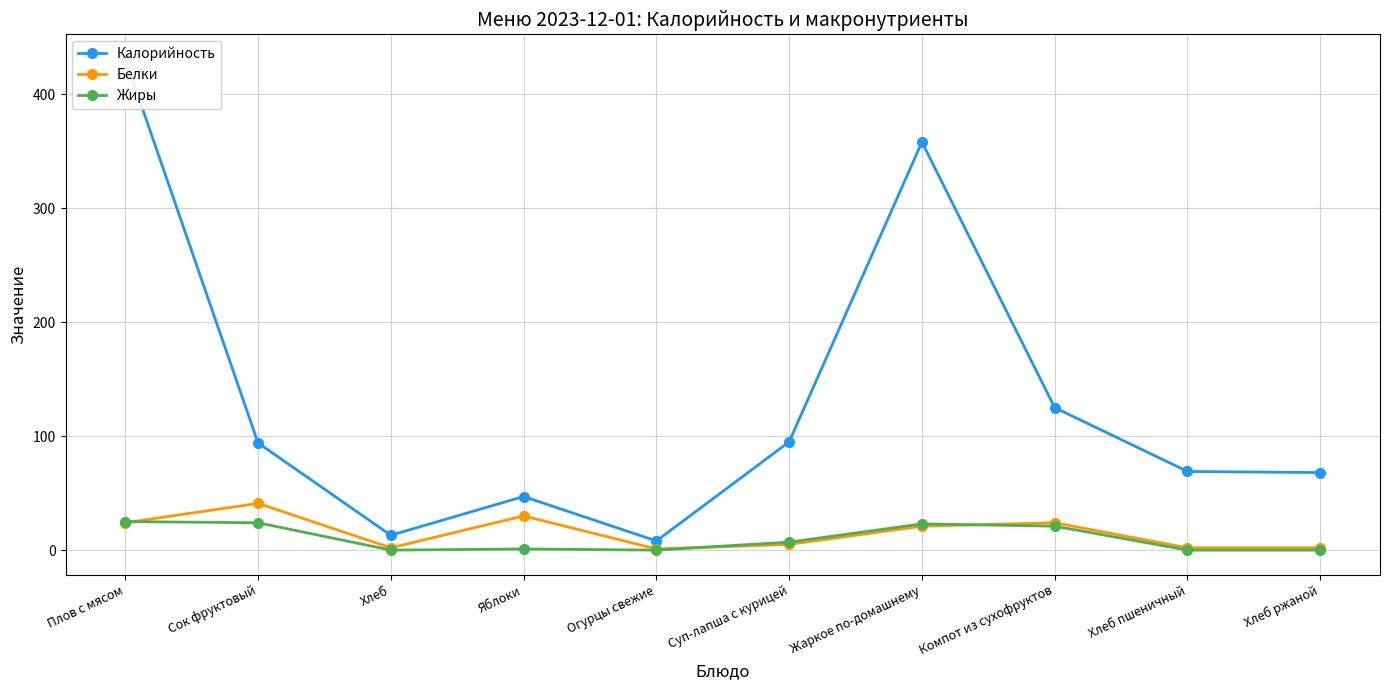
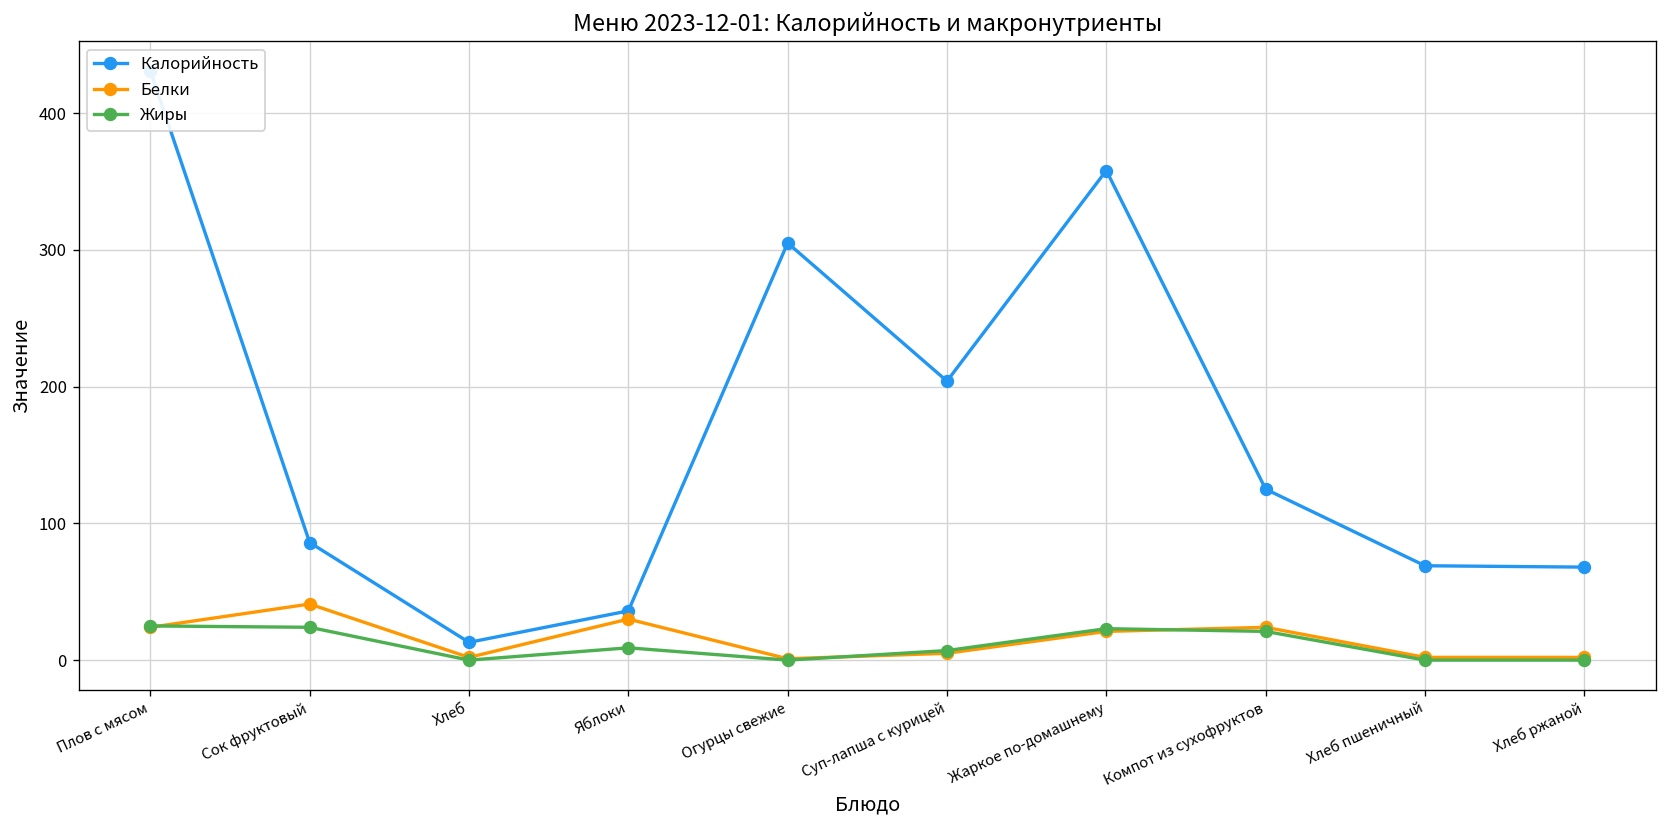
Калорийность, Сок фруктовый: 94 -> 86
Калорийность, Яблоки: 47 -> 36
Жиры, Яблоки: 1 -> 9
Калорийность, Огурцы свежие: 8 -> 305
Калорийность, Суп-лапша с курицей: 95 -> 204
